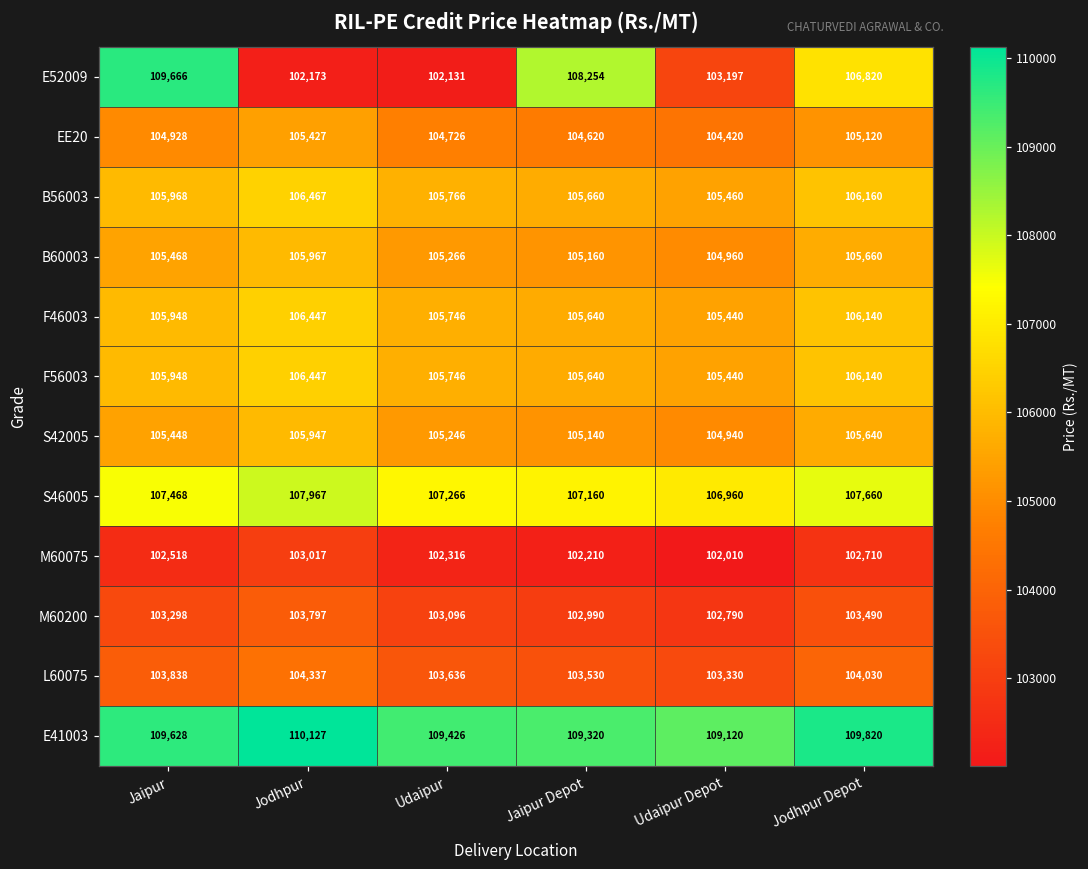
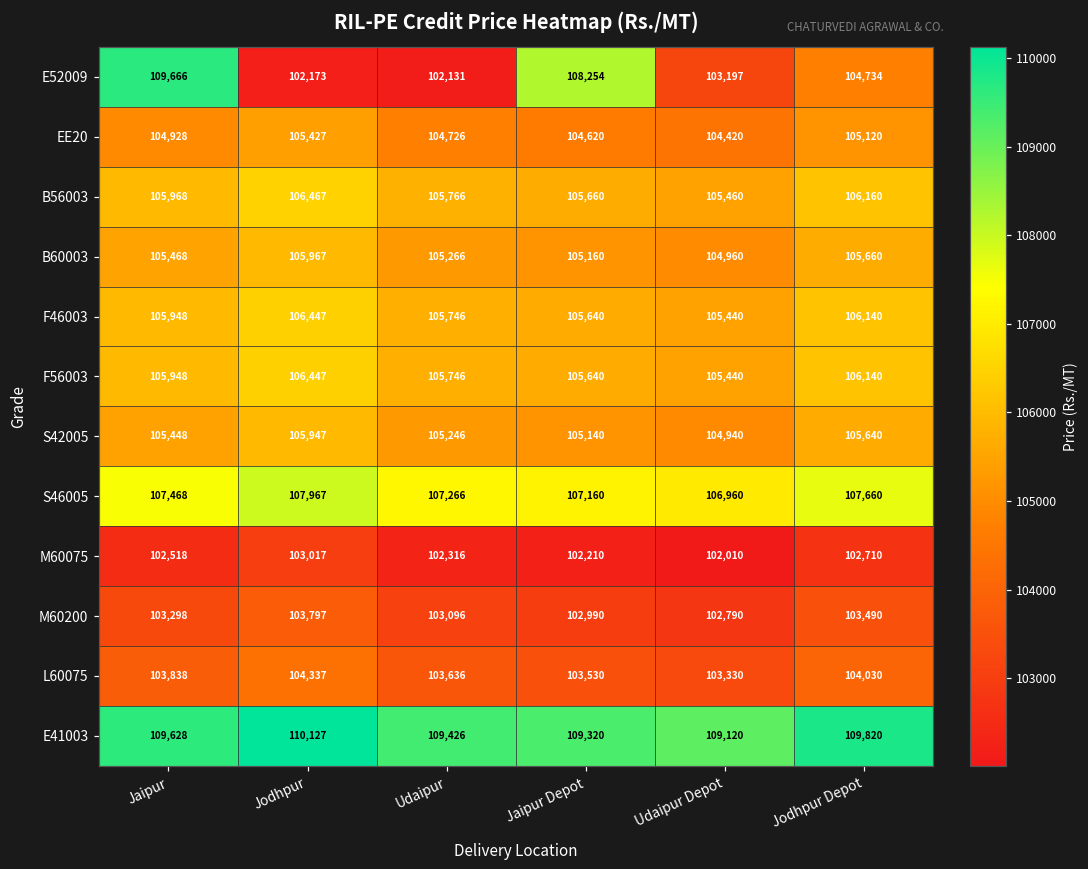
E52009, Jodhpur Depot: 106,820 -> 104,734
